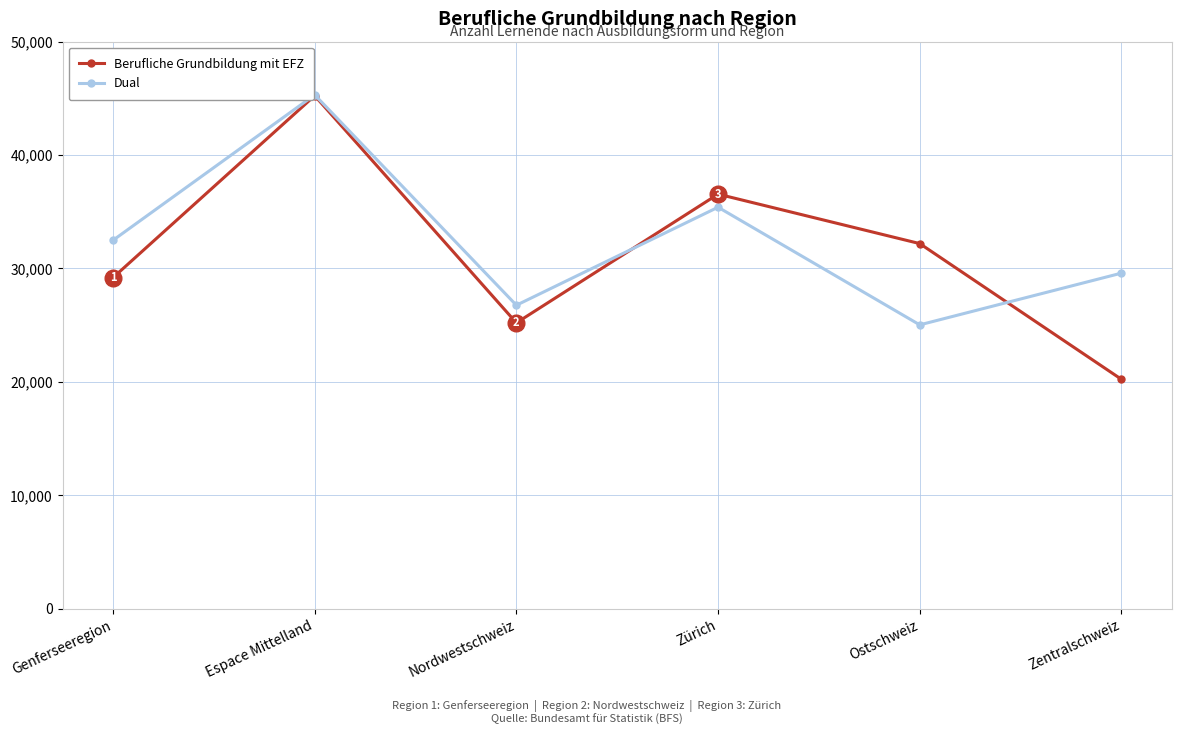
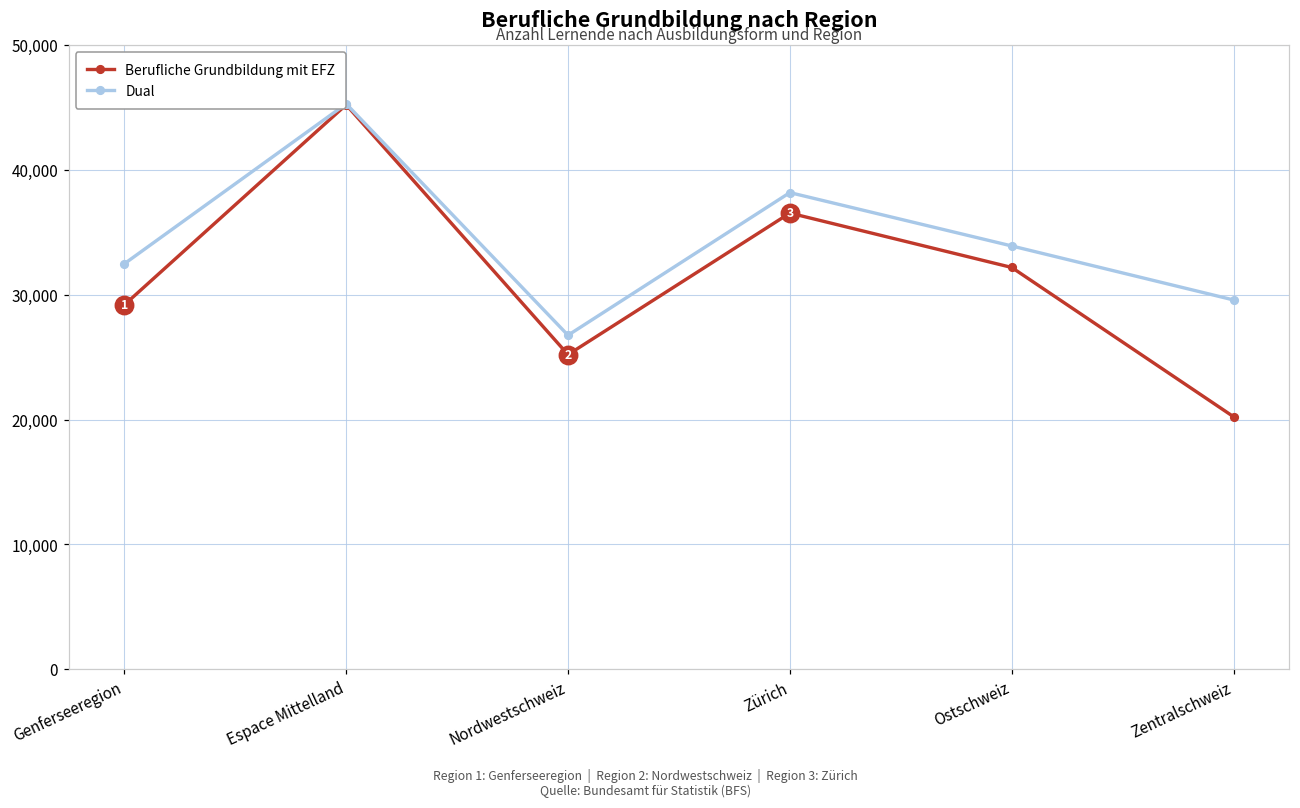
Dual, Zürich: 35,400 -> 38,200
Dual, Ostschweiz: 25,000 -> 33,900
